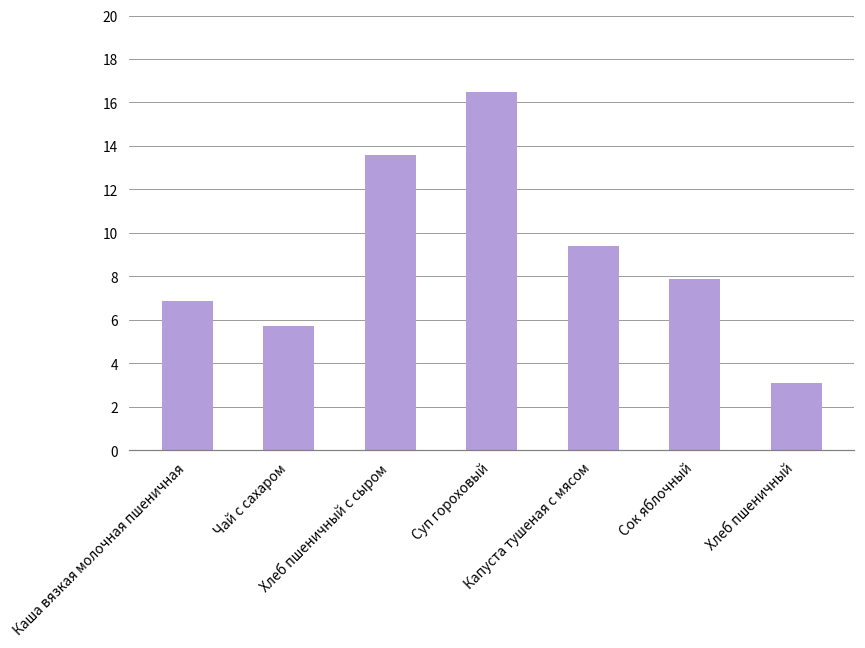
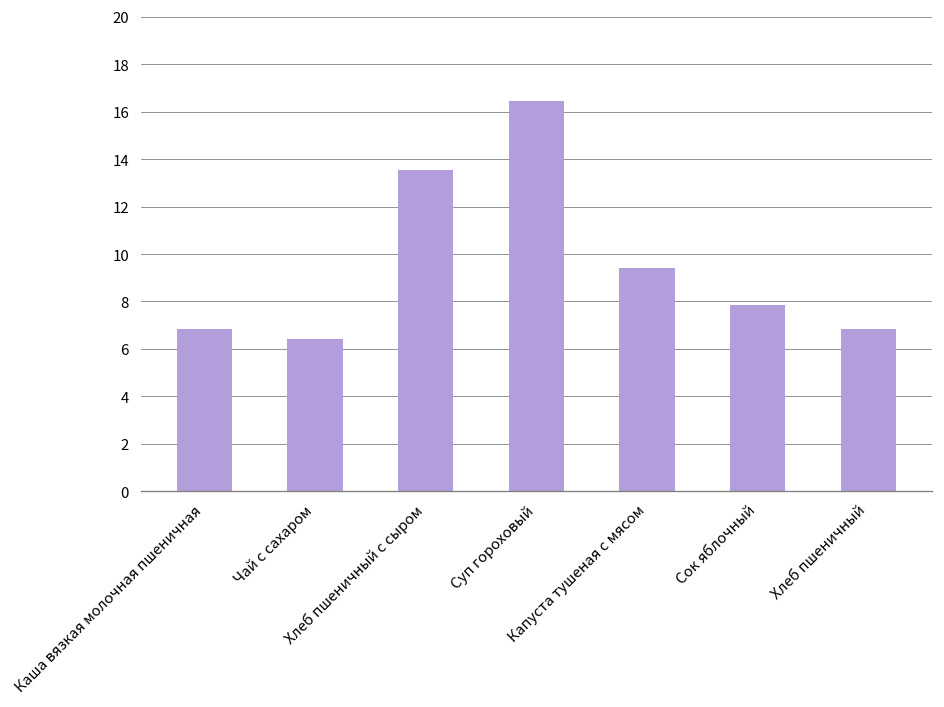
Чай с сахаром: 5.7 -> 6.4
Хлеб пшеничный: 3.1 -> 6.8
